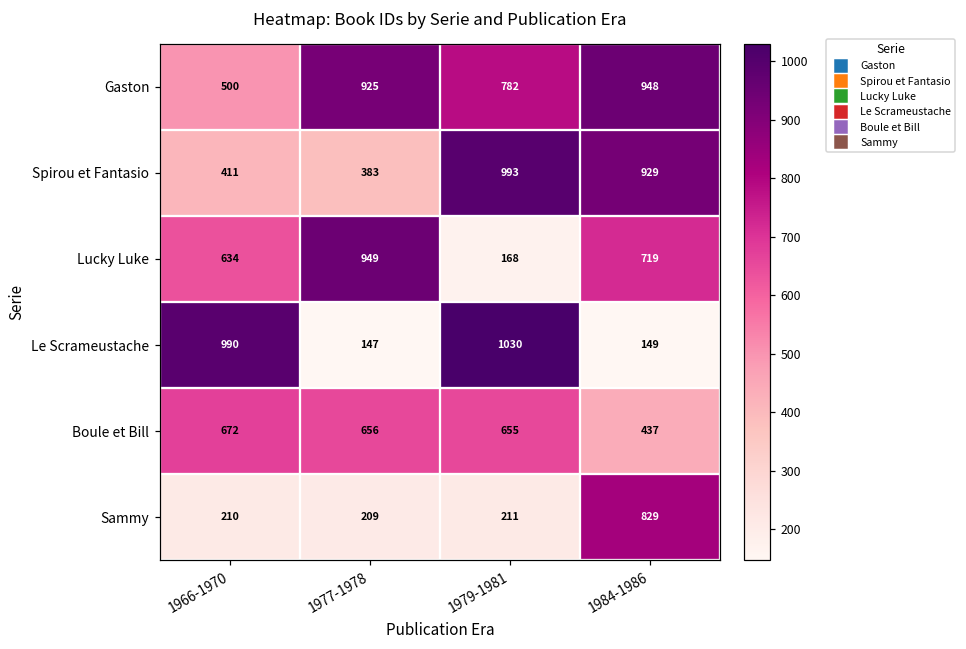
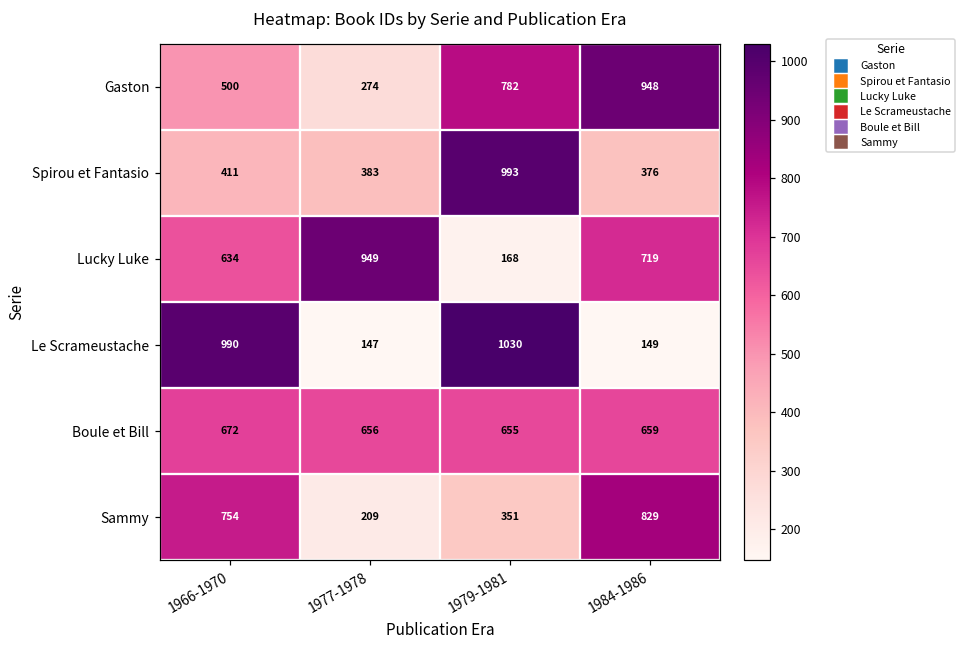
Gaston, 1977-1978: 925 -> 274
Spirou et Fantasio, 1984-1986: 929 -> 376
Boule et Bill, 1984-1986: 437 -> 659
Sammy, 1966-1970: 210 -> 754
Sammy, 1979-1981: 211 -> 351
